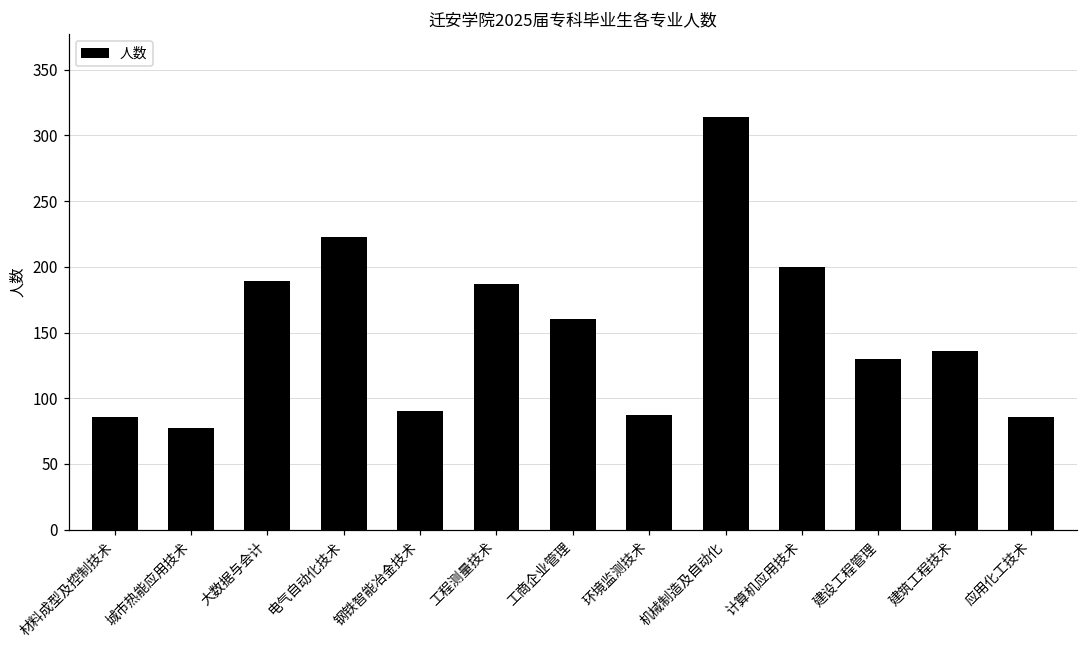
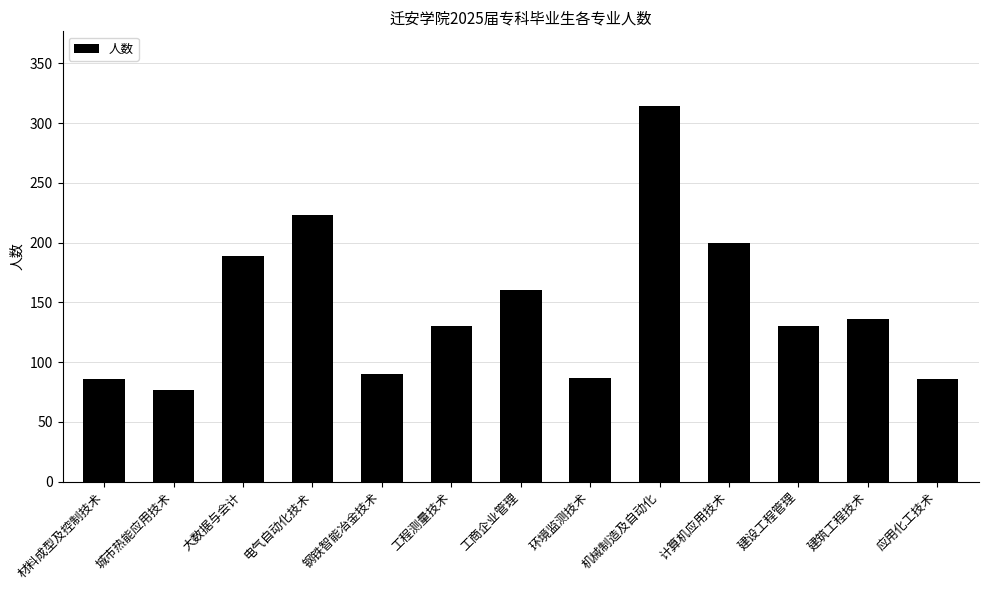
工程测量技术: 187 -> 130
